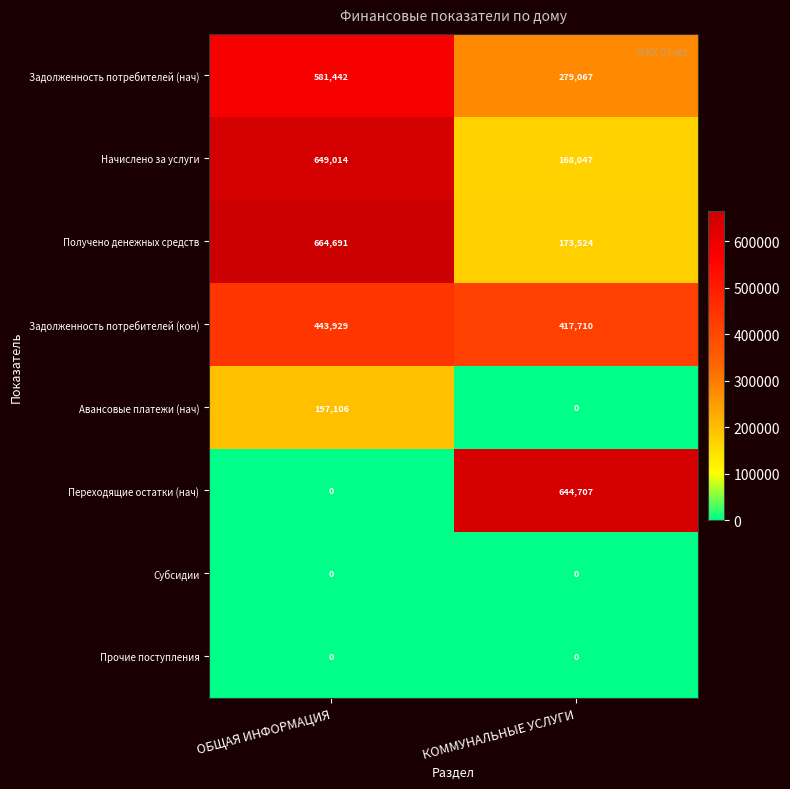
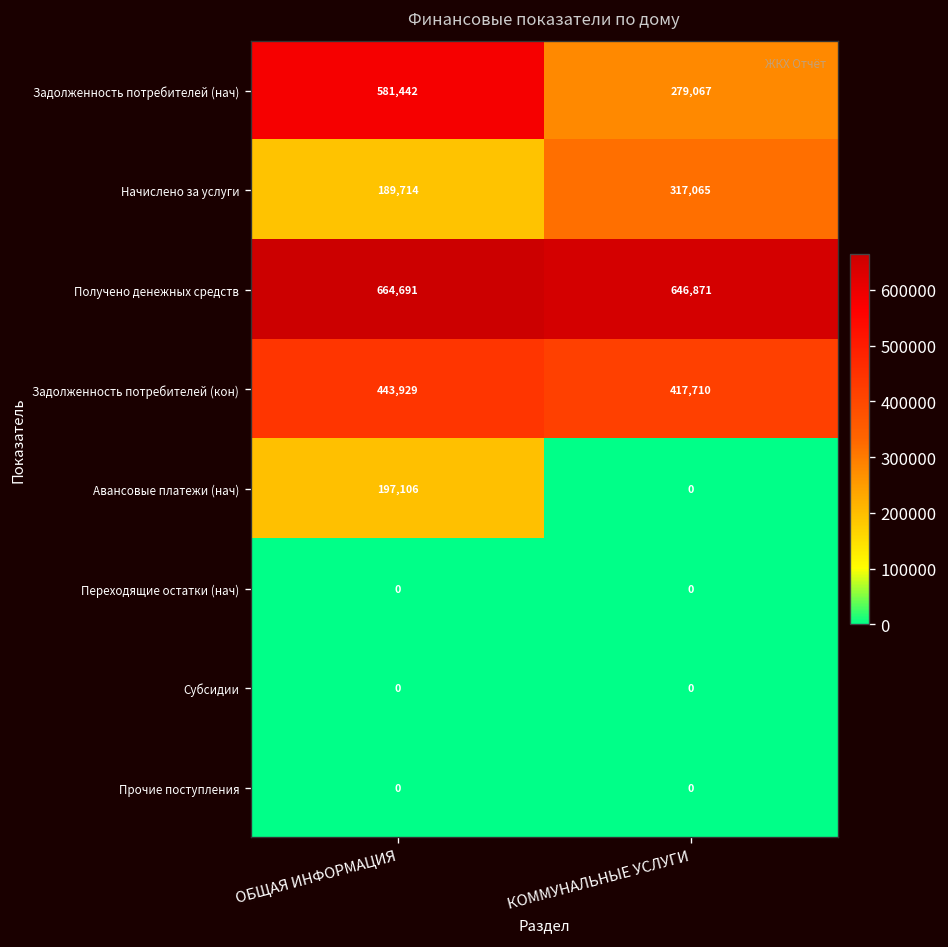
Начислено за услуги, ОБЩАЯ ИНФОРМАЦИЯ: 649,014 -> 189,714
Начислено за услуги, КОММУНАЛЬНЫЕ УСЛУГИ: 168,047 -> 317,065
Получено денежных средств, КОММУНАЛЬНЫЕ УСЛУГИ: 173,524 -> 646,871
Переходящие остатки (нач), КОММУНАЛЬНЫЕ УСЛУГИ: 644,707 -> 0
